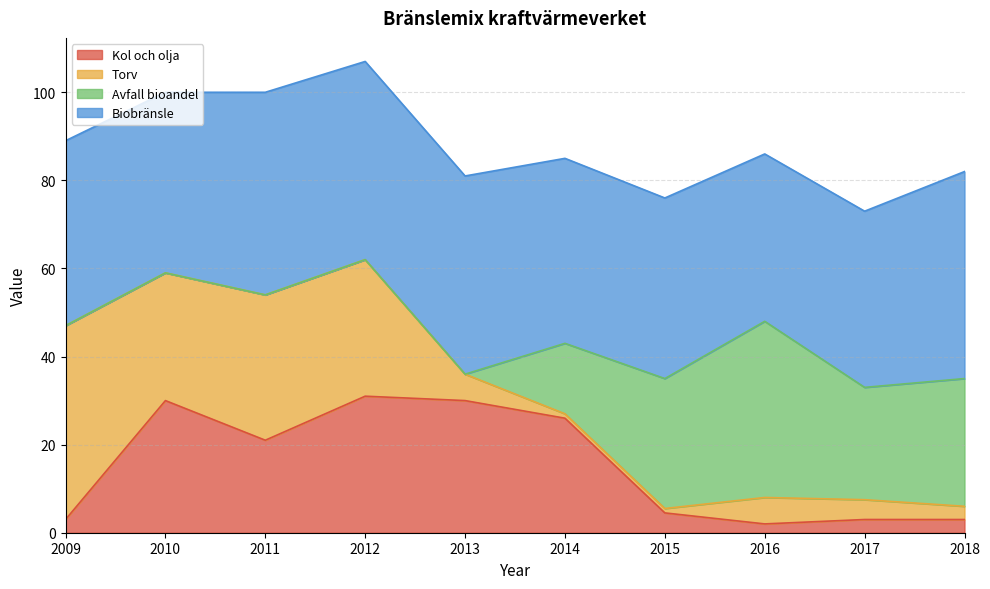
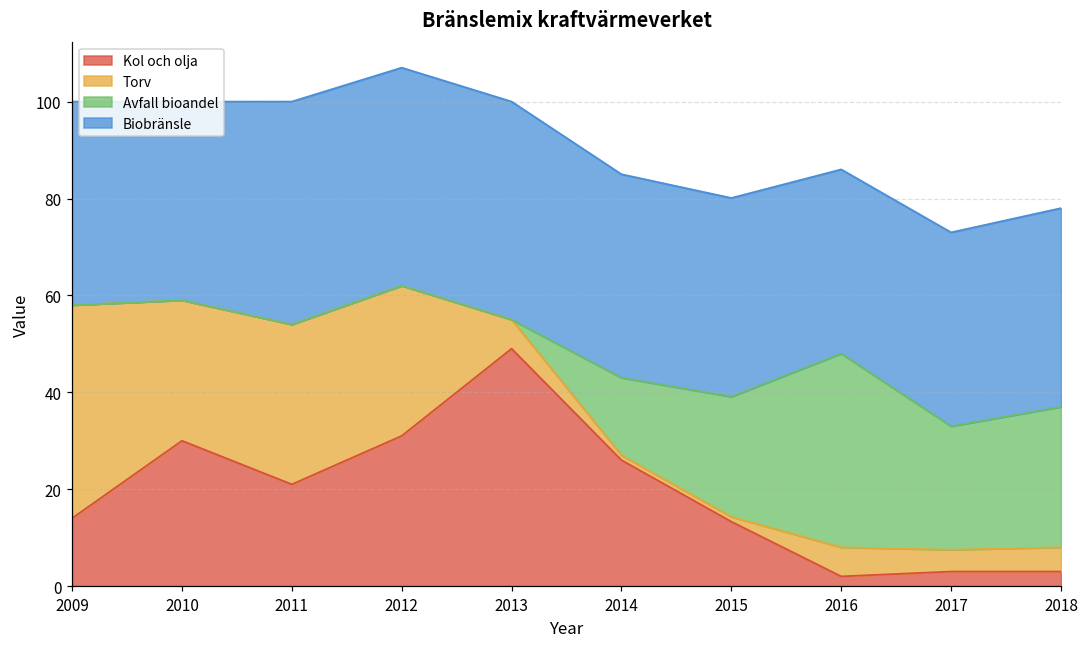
Kol och olja, 2009: 3 -> 14
Kol och olja, 2013: 30 -> 49
Kol och olja, 2015: 5 -> 13
Avfall bioandel, 2015: 30 -> 25
Torv, 2018: 3 -> 5
Biobränsle, 2018: 47 -> 41
